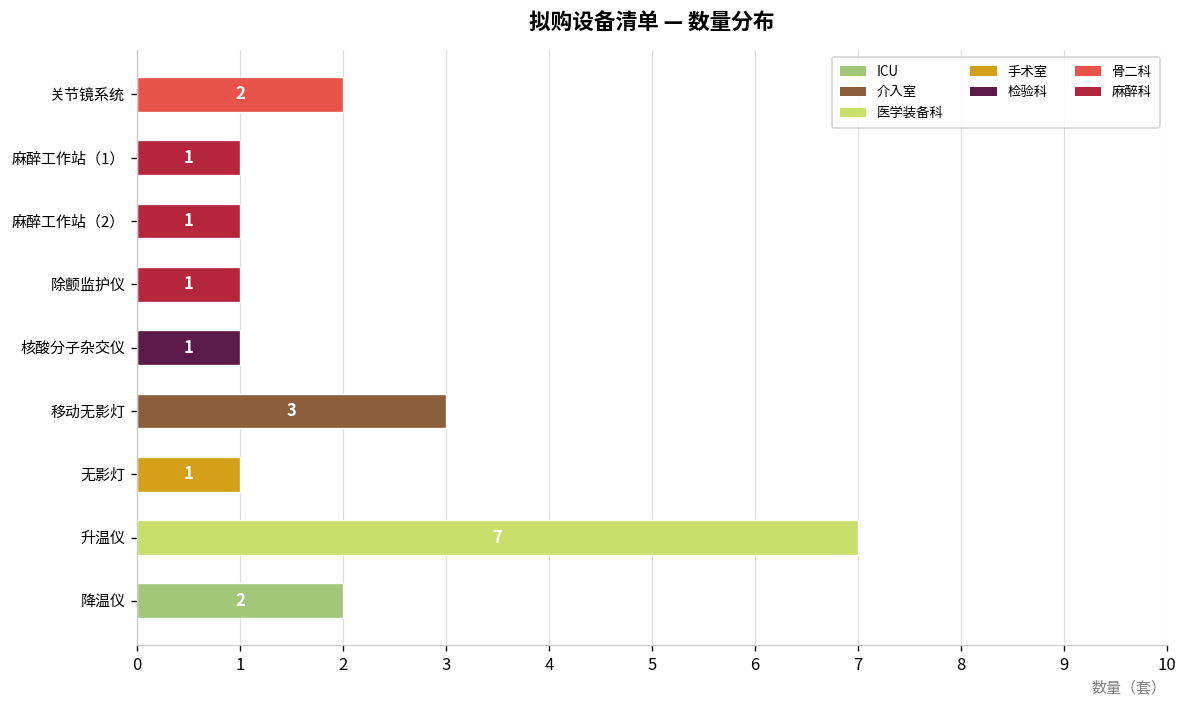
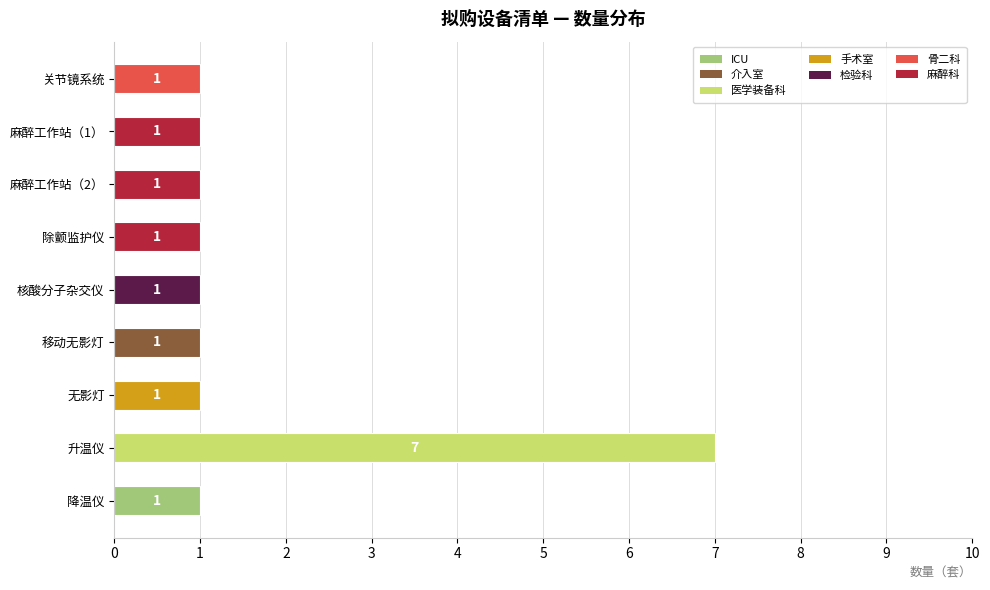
关节镜系统: 2 -> 1
移动无影灯: 3 -> 1
降温仪: 2 -> 1
